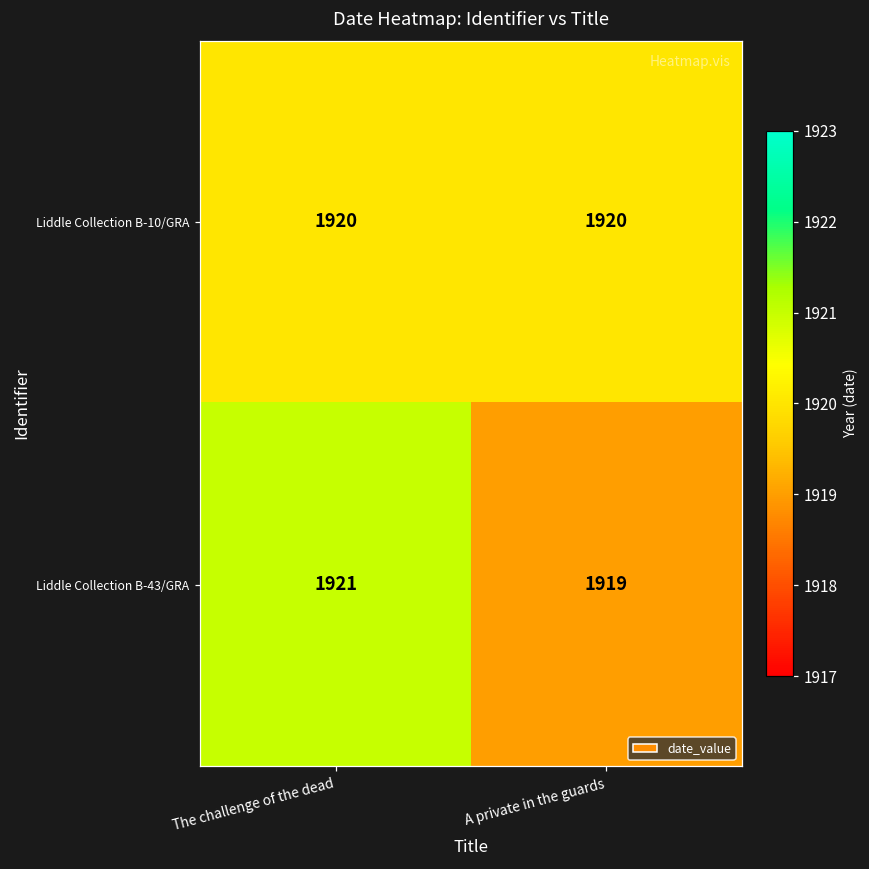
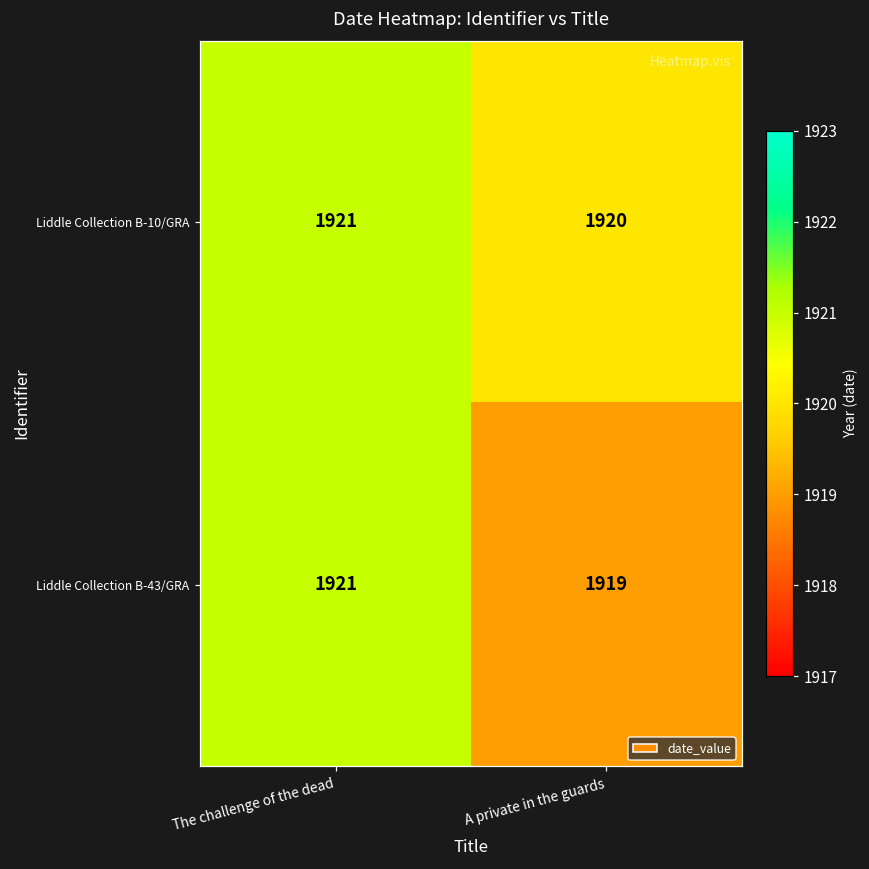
Liddle Collection B-10/GRA, The challenge of the dead: 1920 -> 1921
